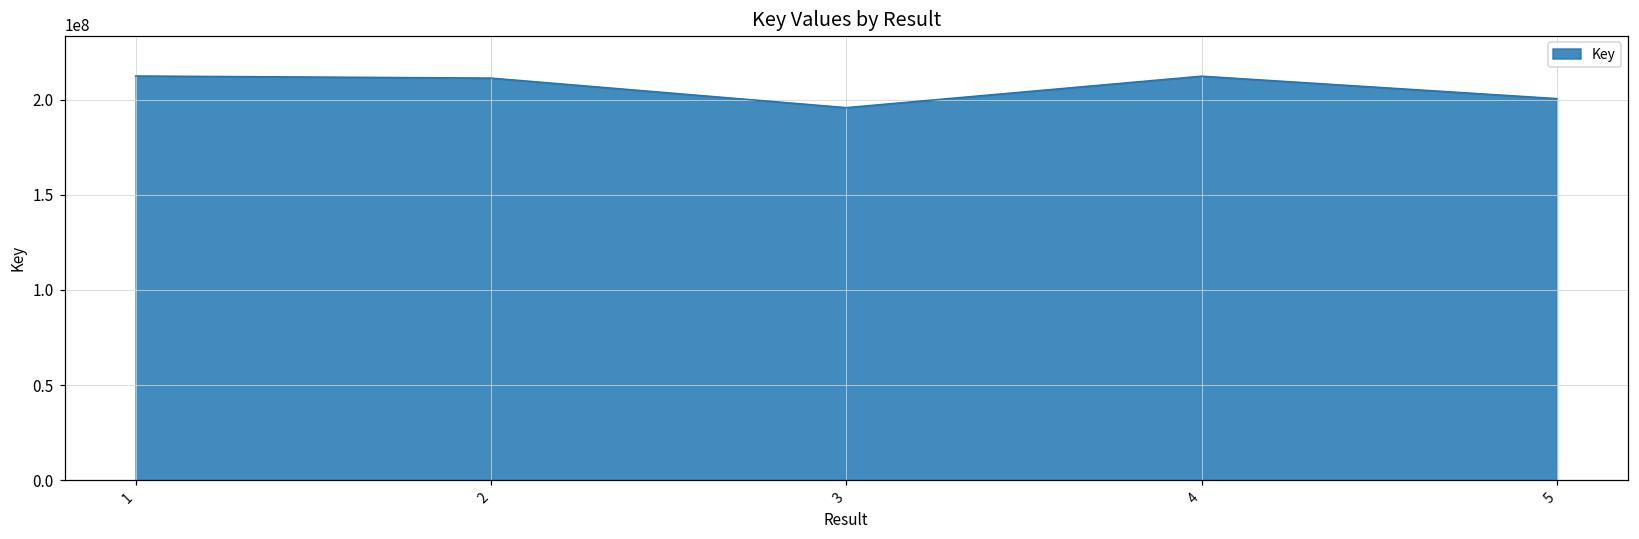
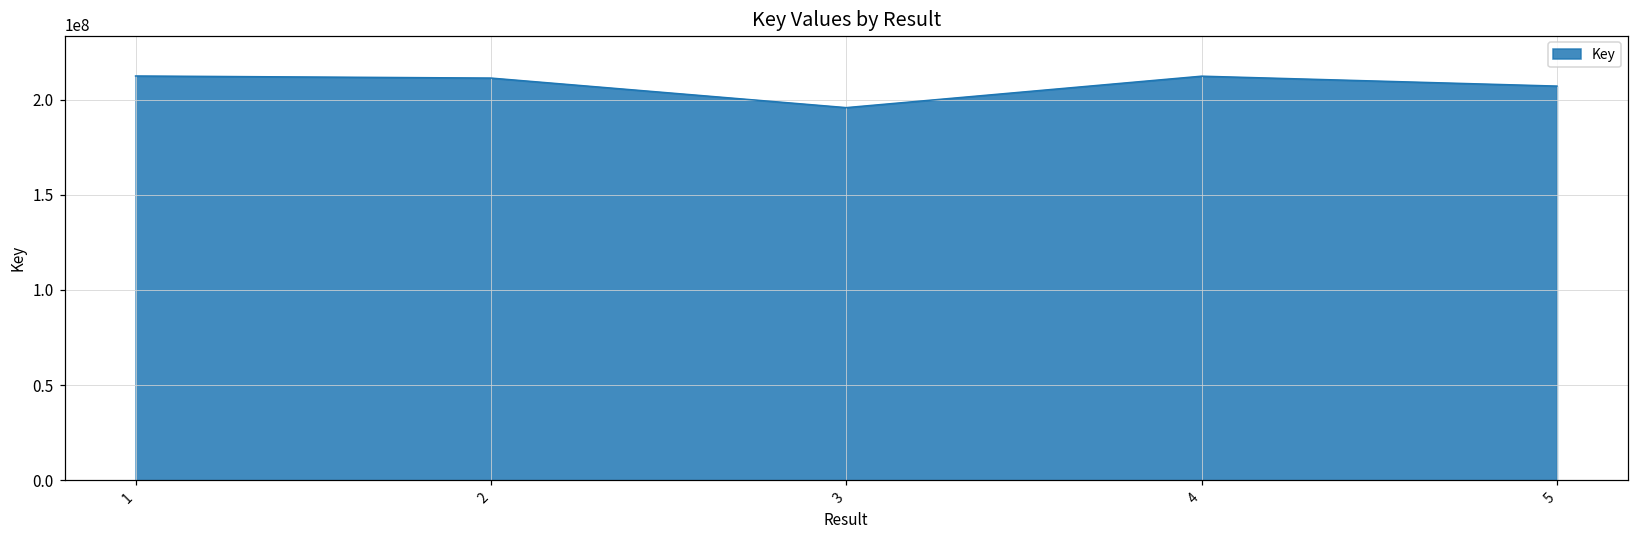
5: 201000000 -> 207000000
